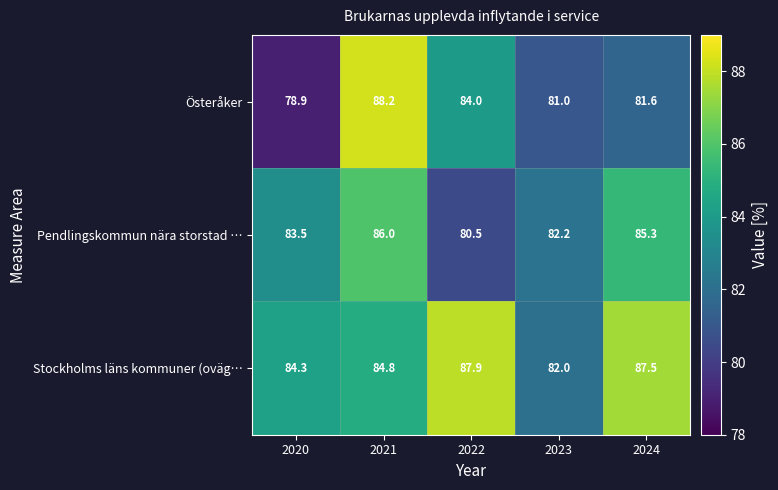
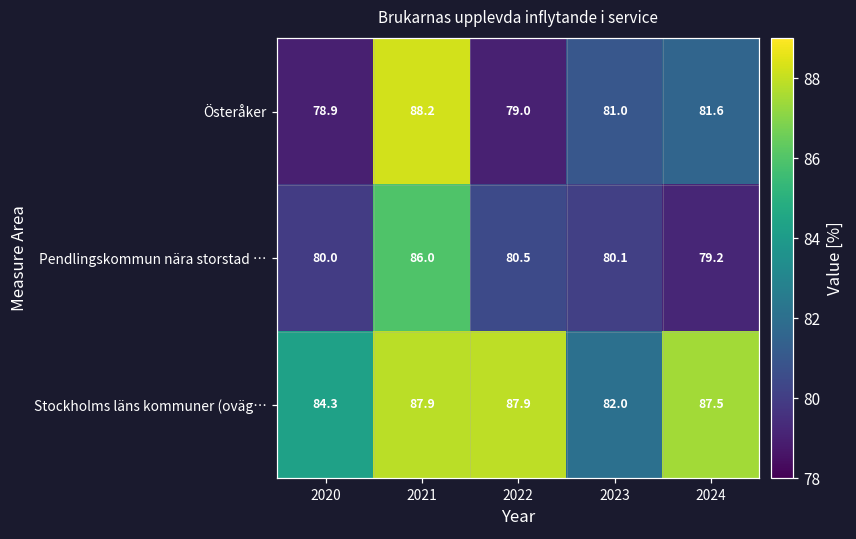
Österåker, 2022: 84.0 -> 79.0
Pendlingskommun nära storstad …, 2020: 83.5 -> 80.0
Pendlingskommun nära storstad …, 2023: 82.2 -> 80.1
Pendlingskommun nära storstad …, 2024: 85.3 -> 79.2
Stockholms läns kommuner (oväg…, 2021: 84.8 -> 87.9
